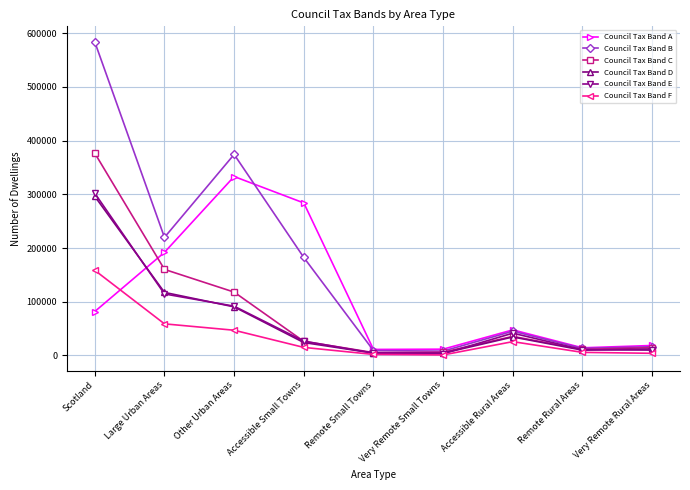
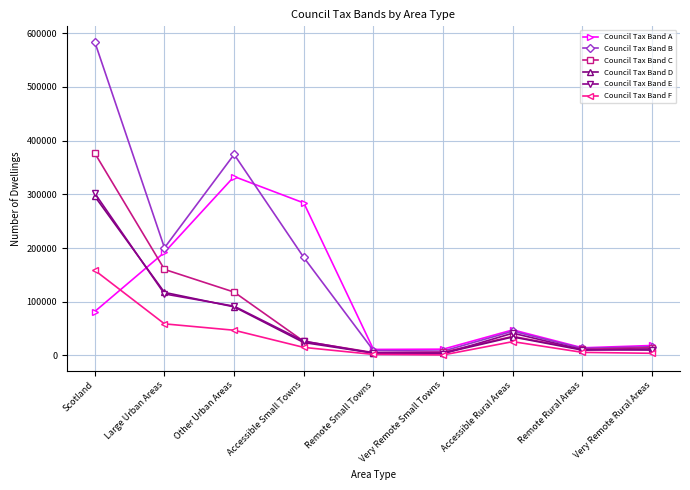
Council Tax Band B, Large Urban Areas: 220000 -> 200000
